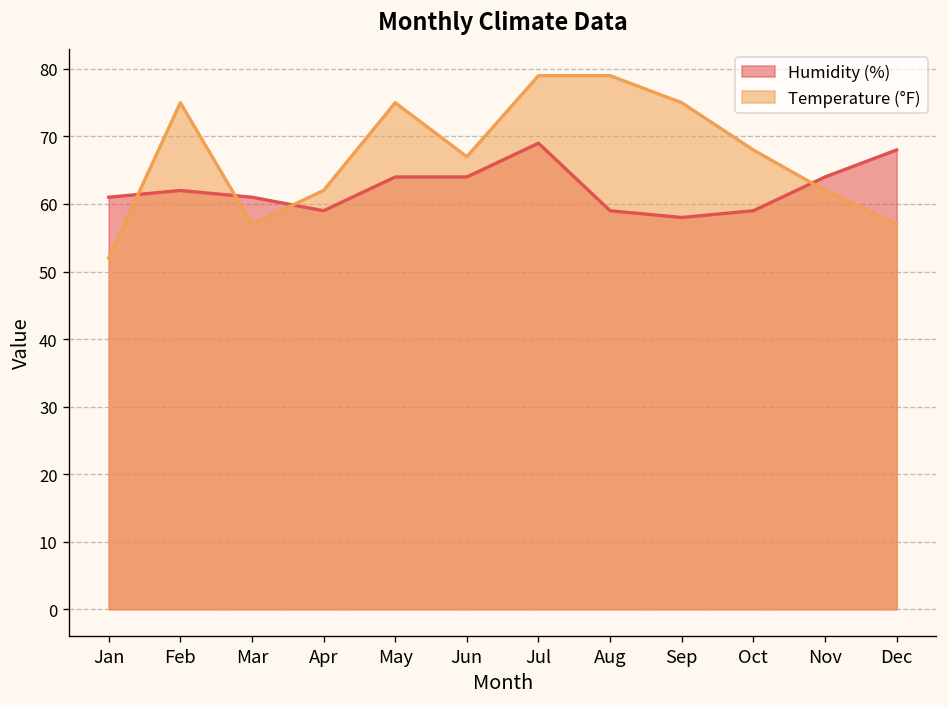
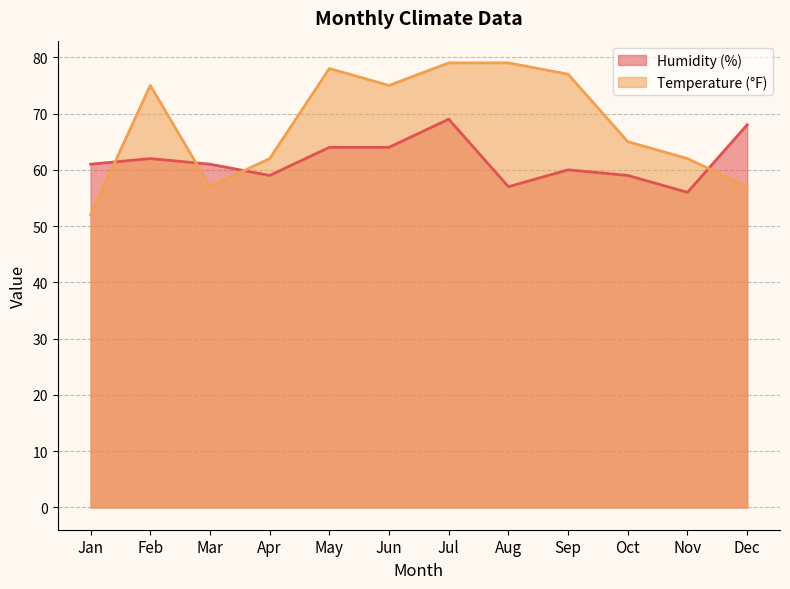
Temperature (°F), May: 75 -> 78
Temperature (°F), Jun: 67 -> 75
Humidity (%), Aug: 59 -> 57
Humidity (%), Sep: 58 -> 60
Temperature (°F), Sep: 75 -> 77
Temperature (°F), Oct: 68 -> 65
Humidity (%), Nov: 64 -> 56
